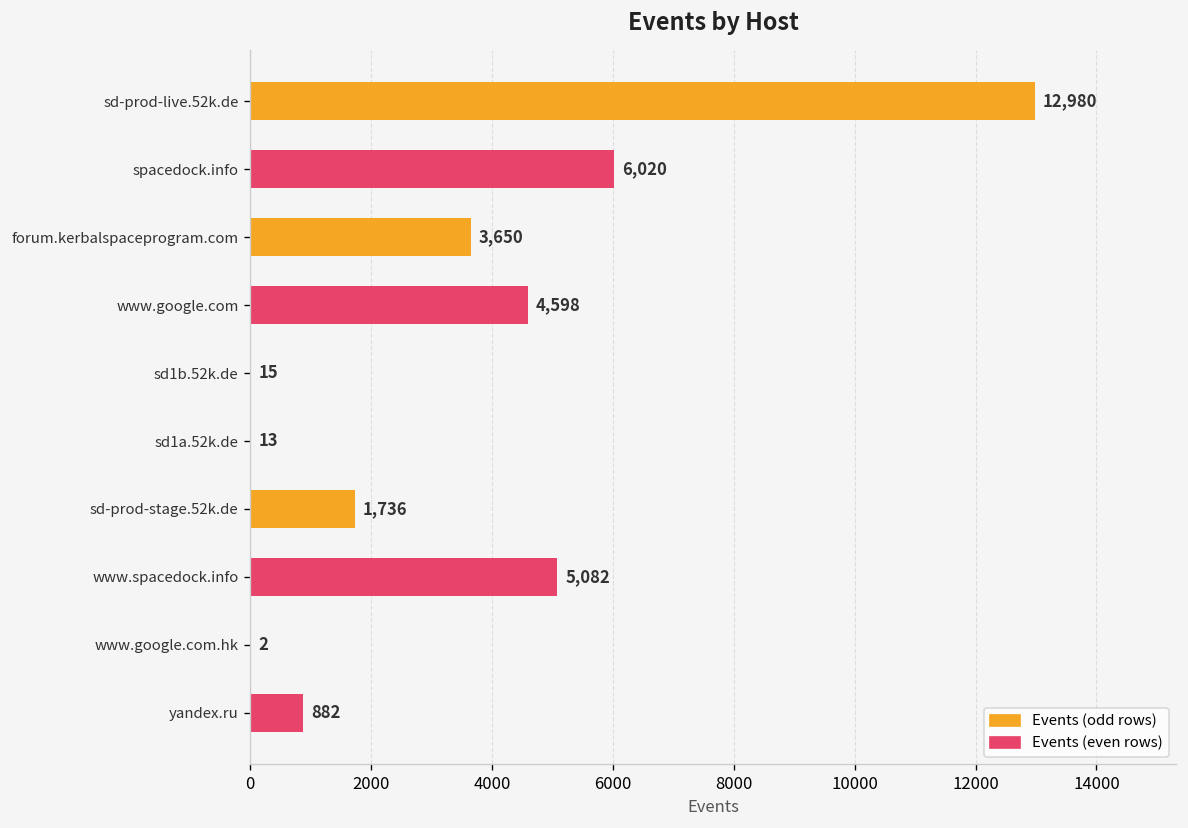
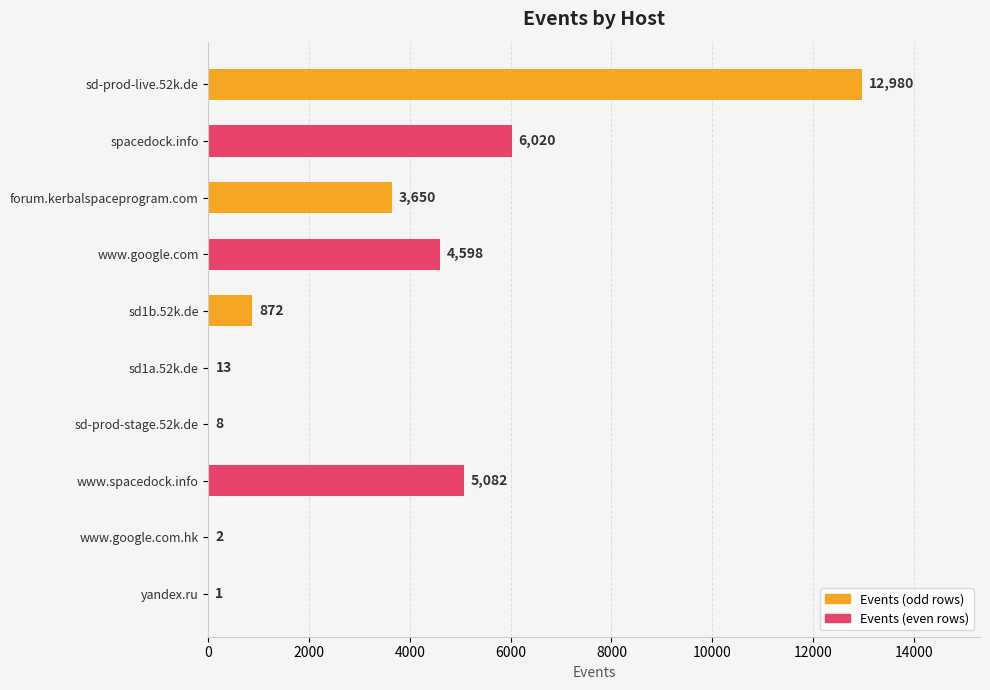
sd1b.52k.de: 15 -> 872
sd-prod-stage.52k.de: 1,736 -> 8
yandex.ru: 882 -> 1
